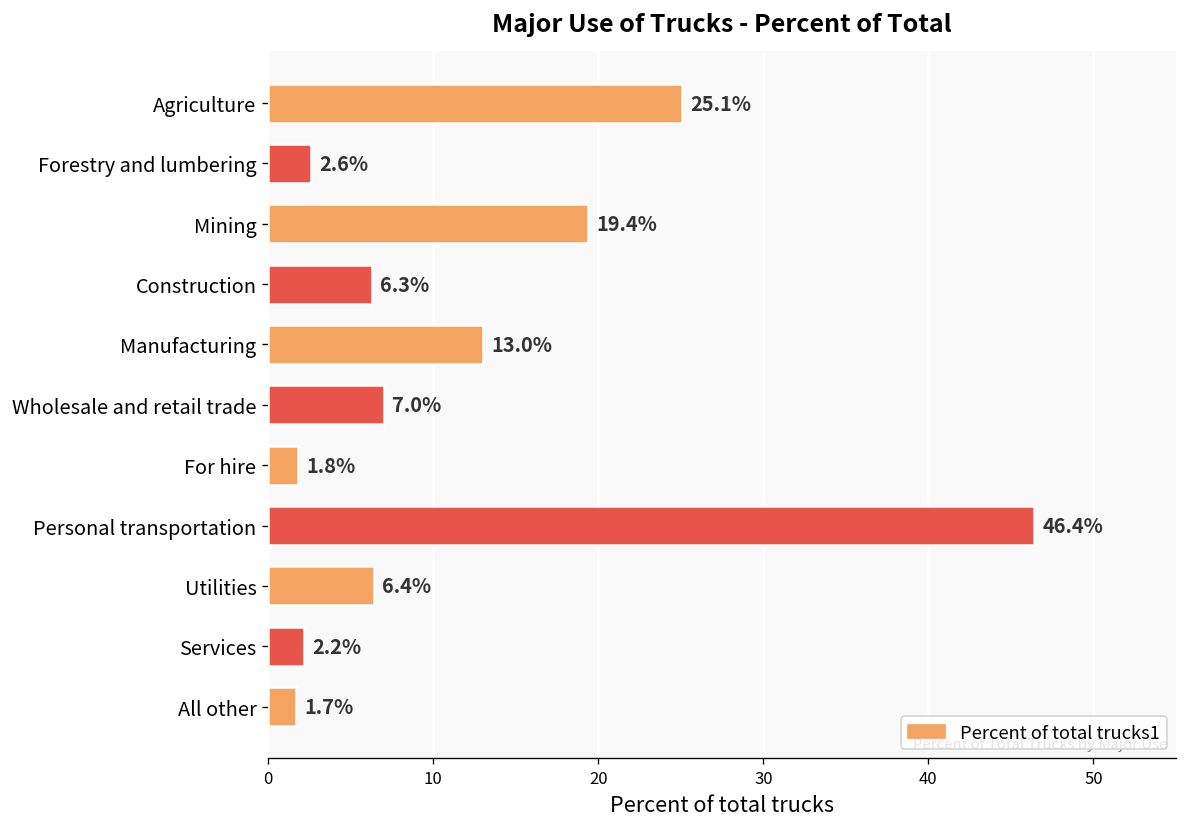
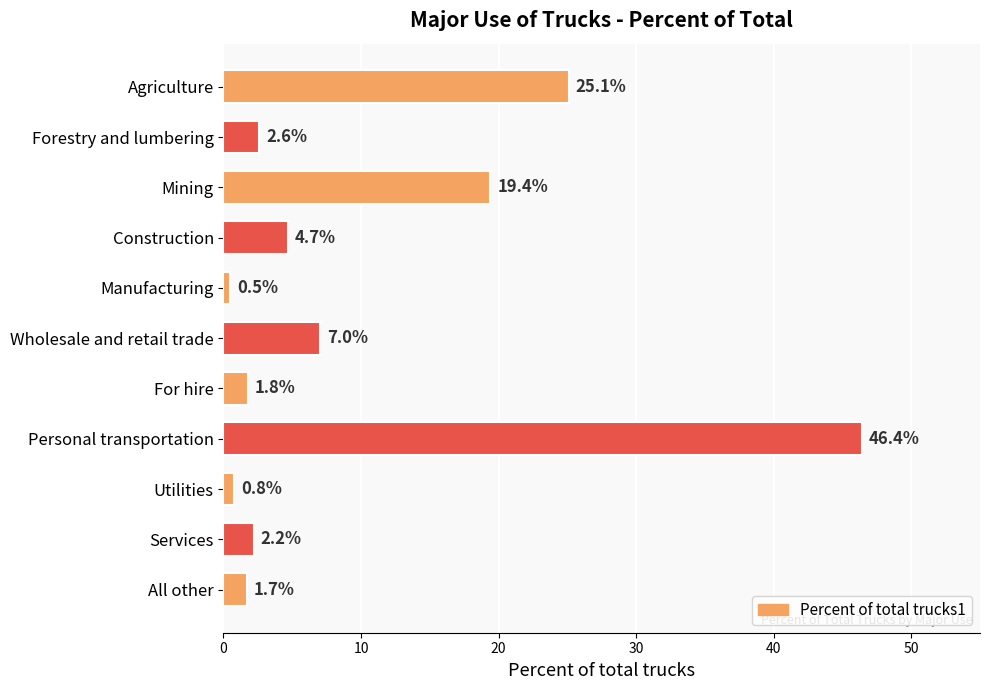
Construction: 6.3% -> 4.7%
Manufacturing: 13.0% -> 0.5%
Utilities: 6.4% -> 0.8%
